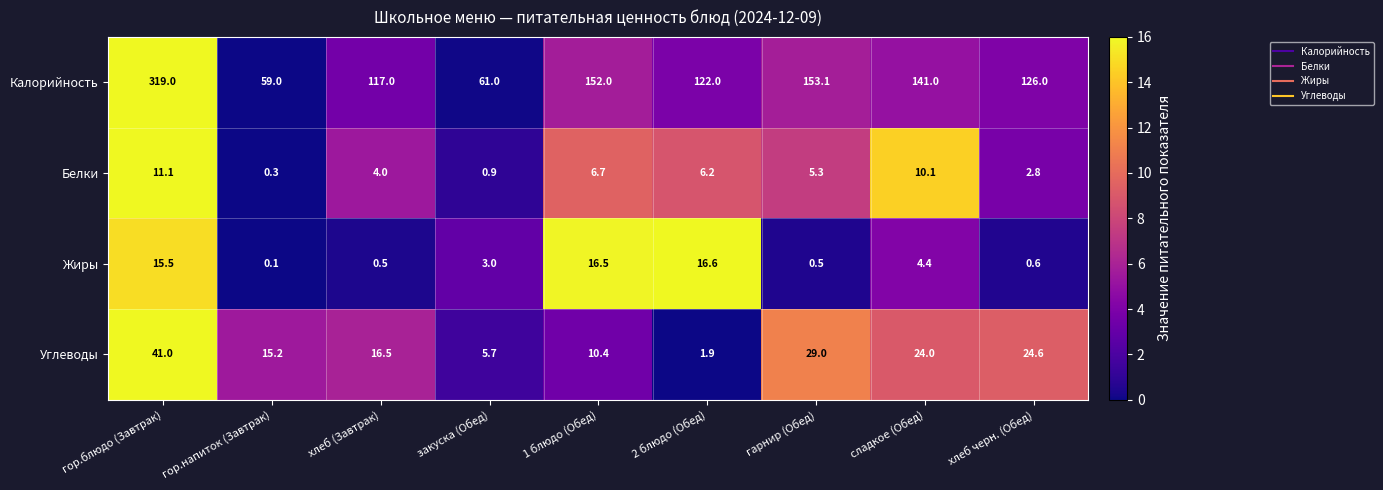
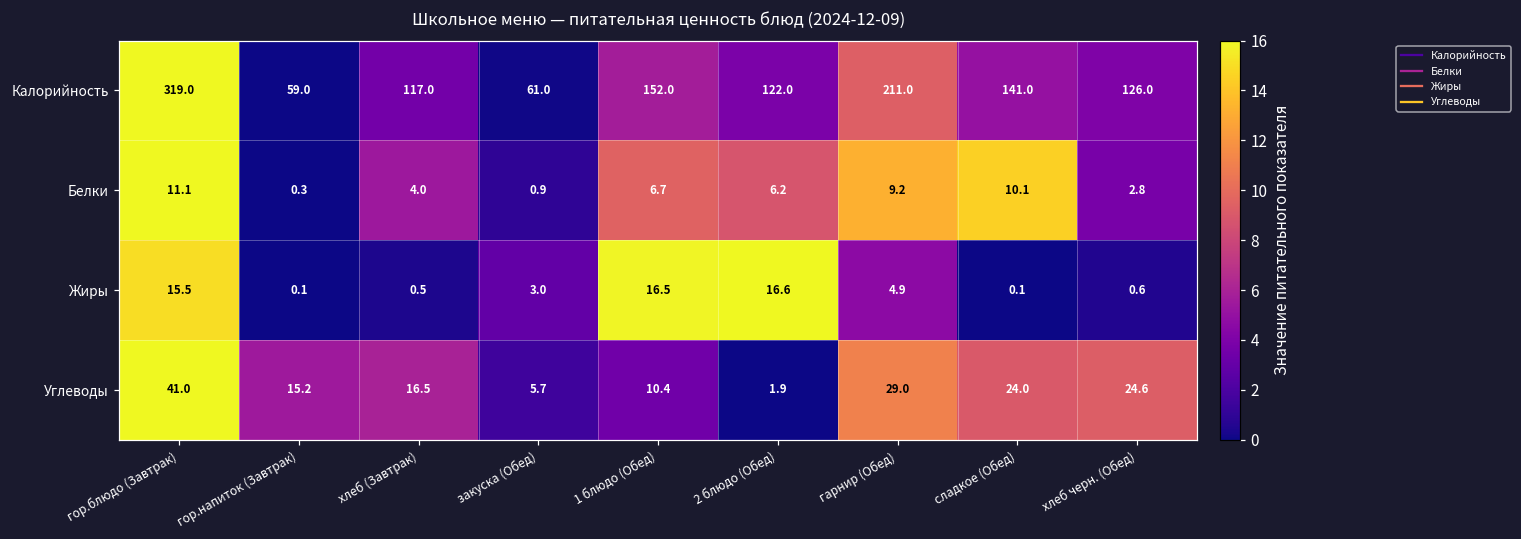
Калорийность, гарнир (Обед): 153.1 -> 211.0
Белки, гарнир (Обед): 5.3 -> 9.2
Жиры, гарнир (Обед): 0.5 -> 4.9
Жиры, сладкое (Обед): 4.4 -> 0.1
